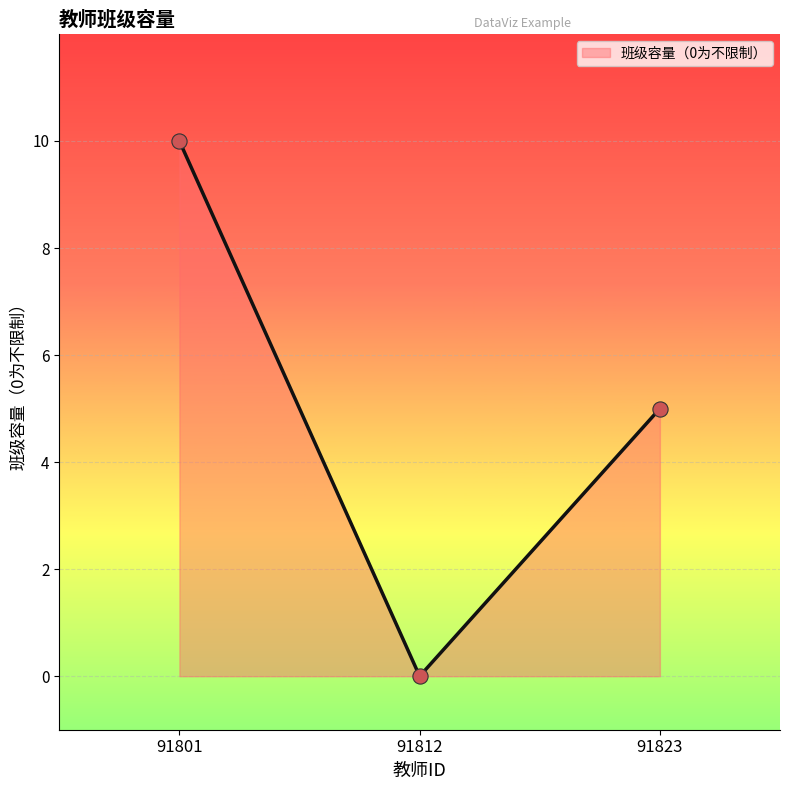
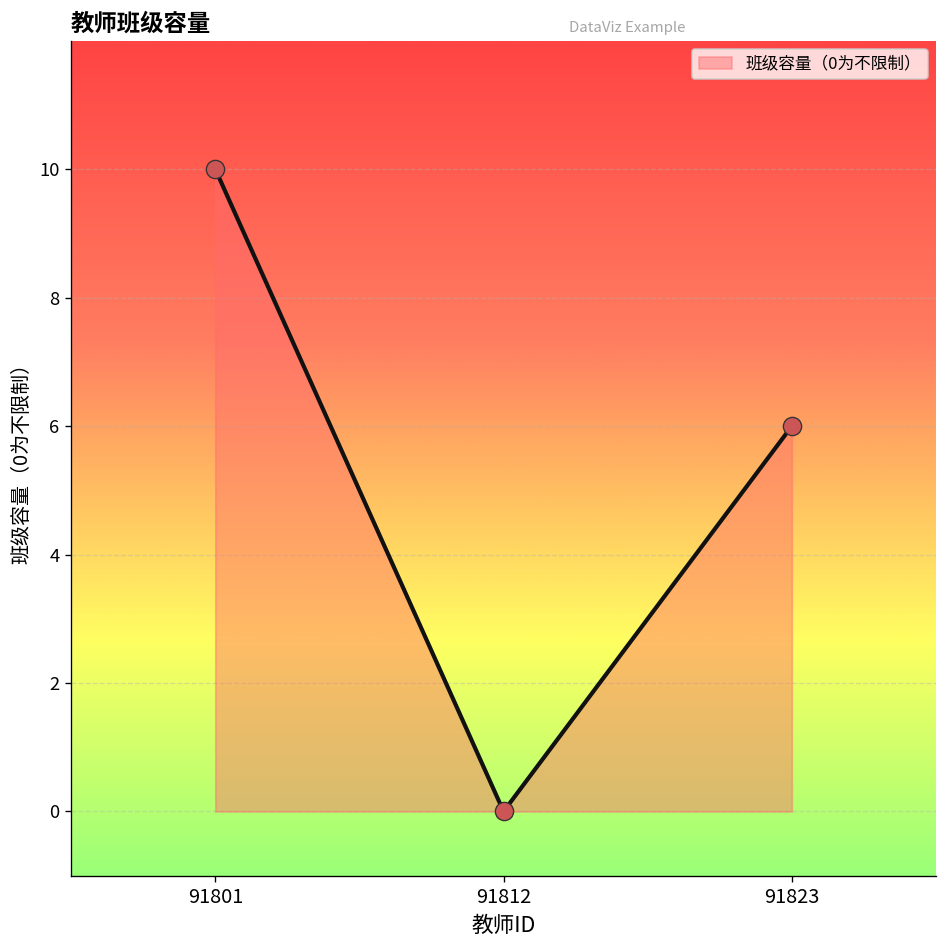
91823: 5 -> 6
